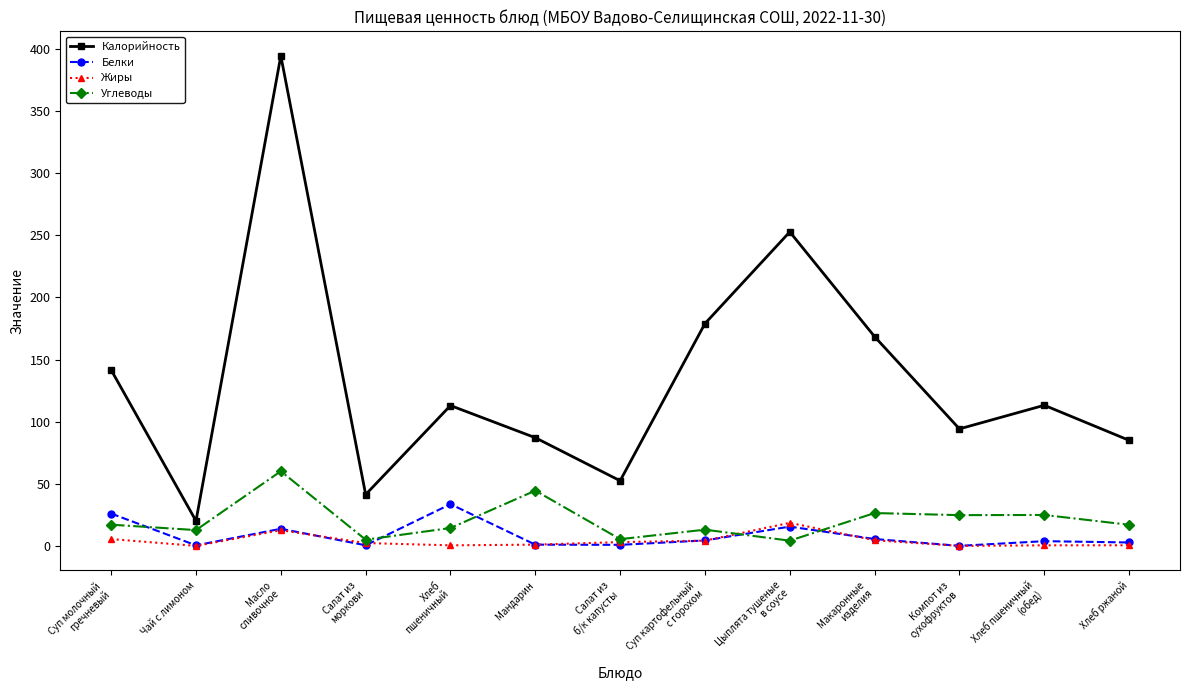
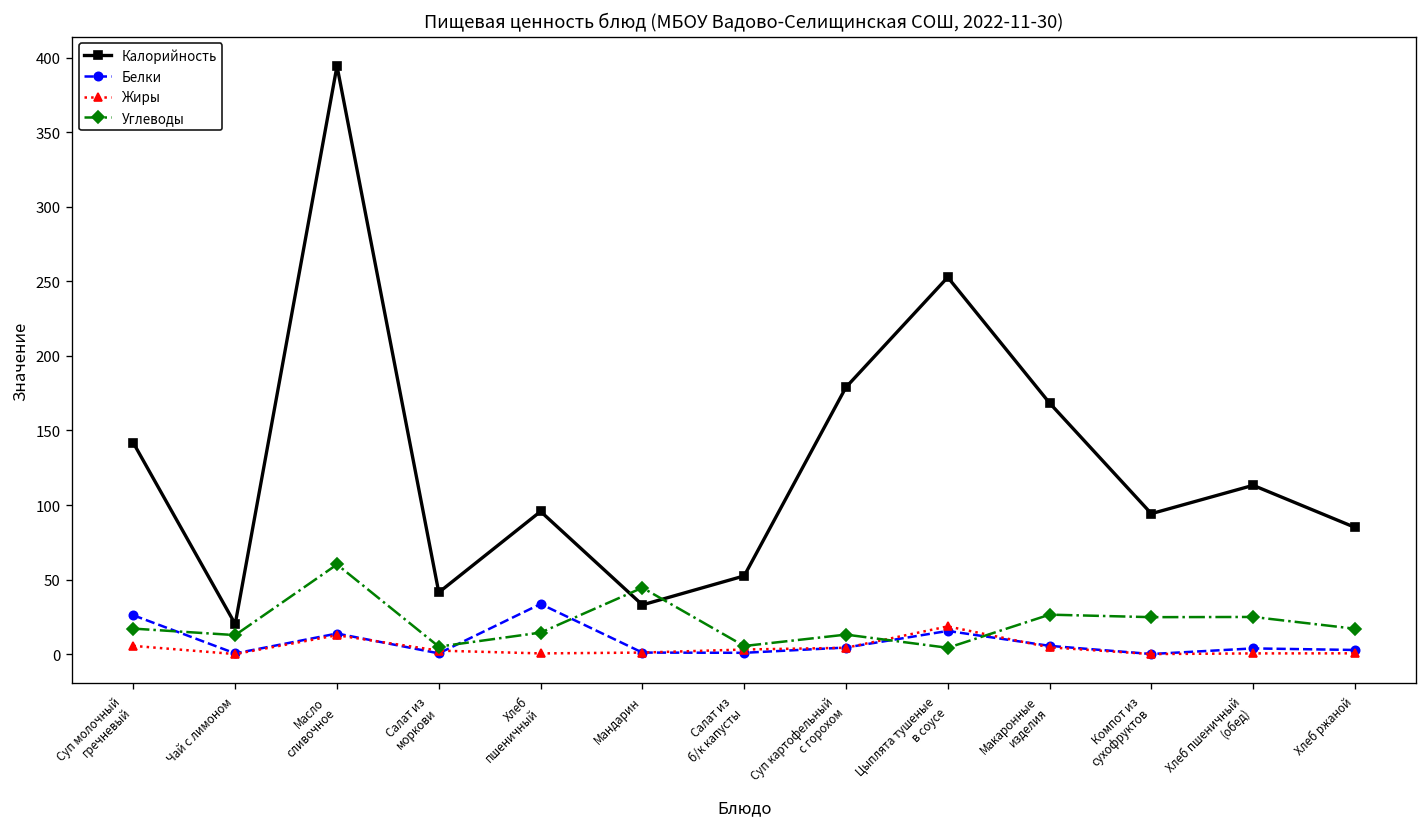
Калорийность, Хлеб пшеничный: 113 -> 96
Калорийность, Мандарин: 87 -> 33
